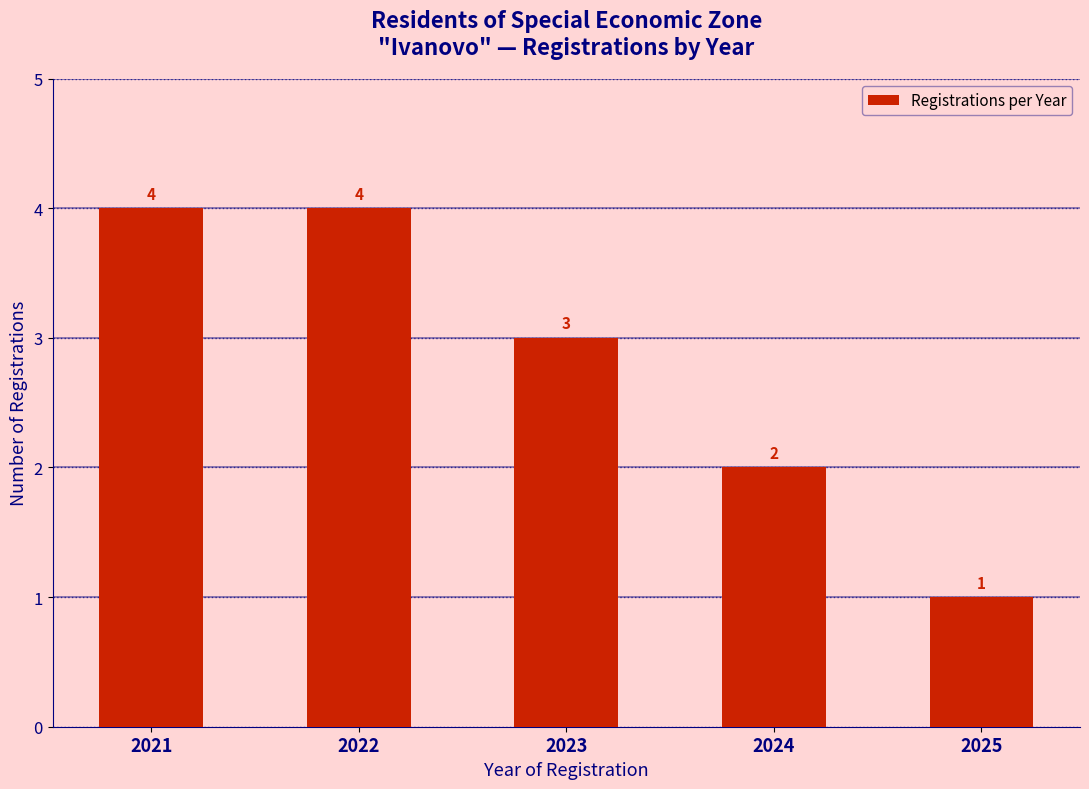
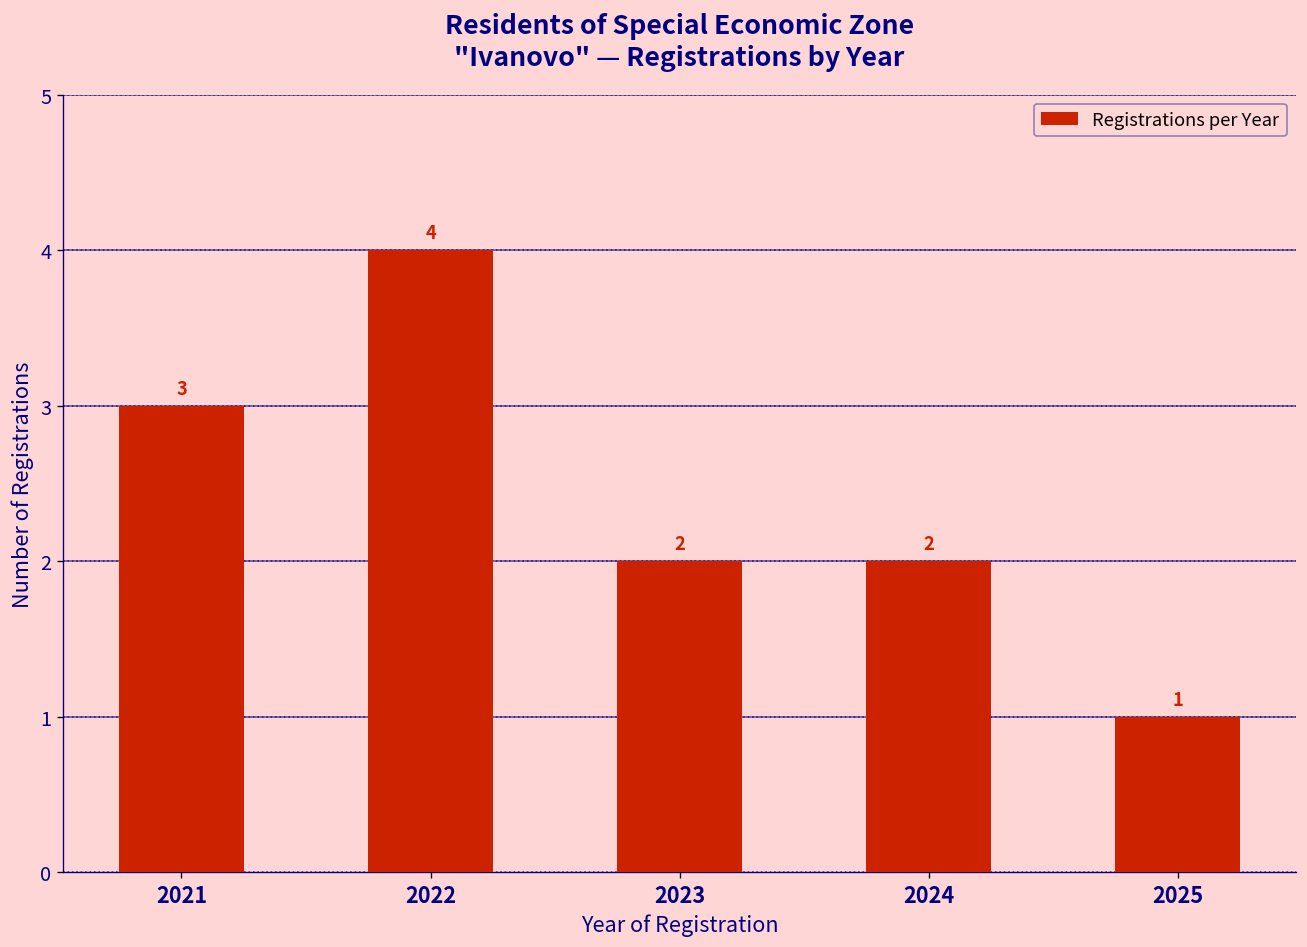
2021: 4 -> 3
2023: 3 -> 2
